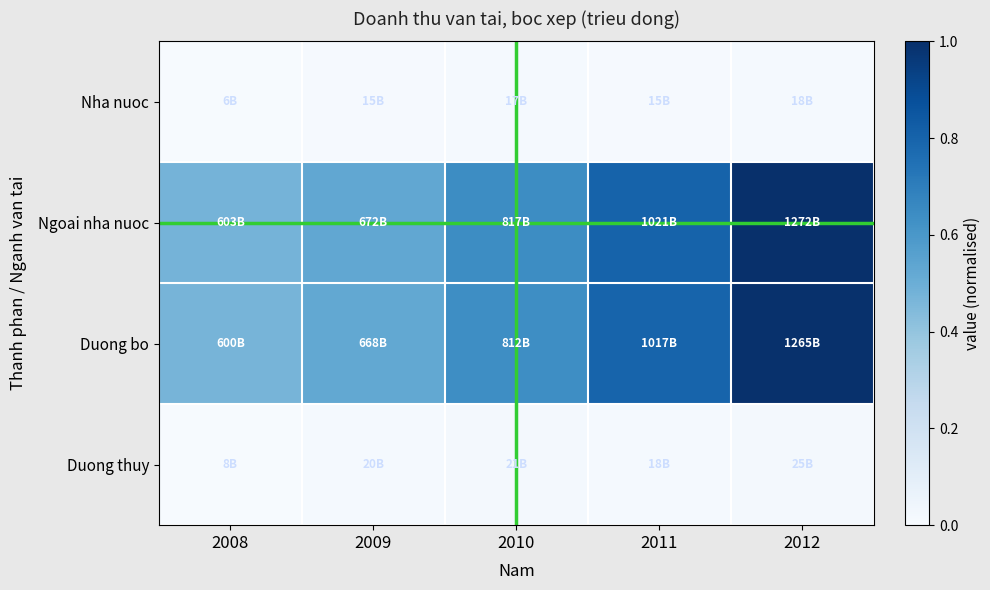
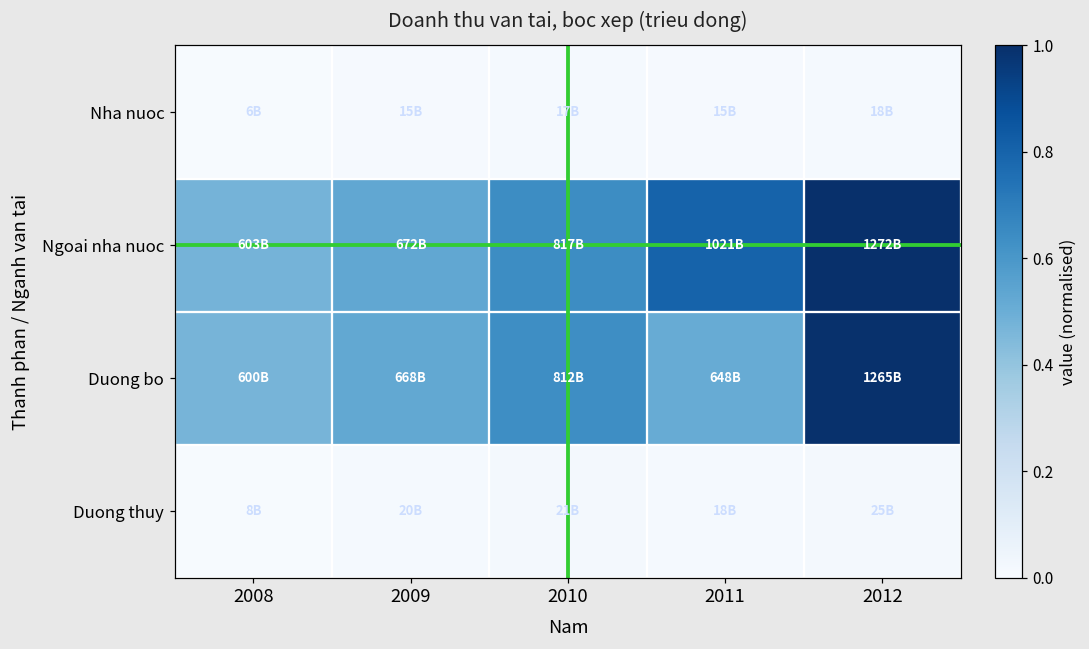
Duong bo, 2011: 1017B -> 648B
